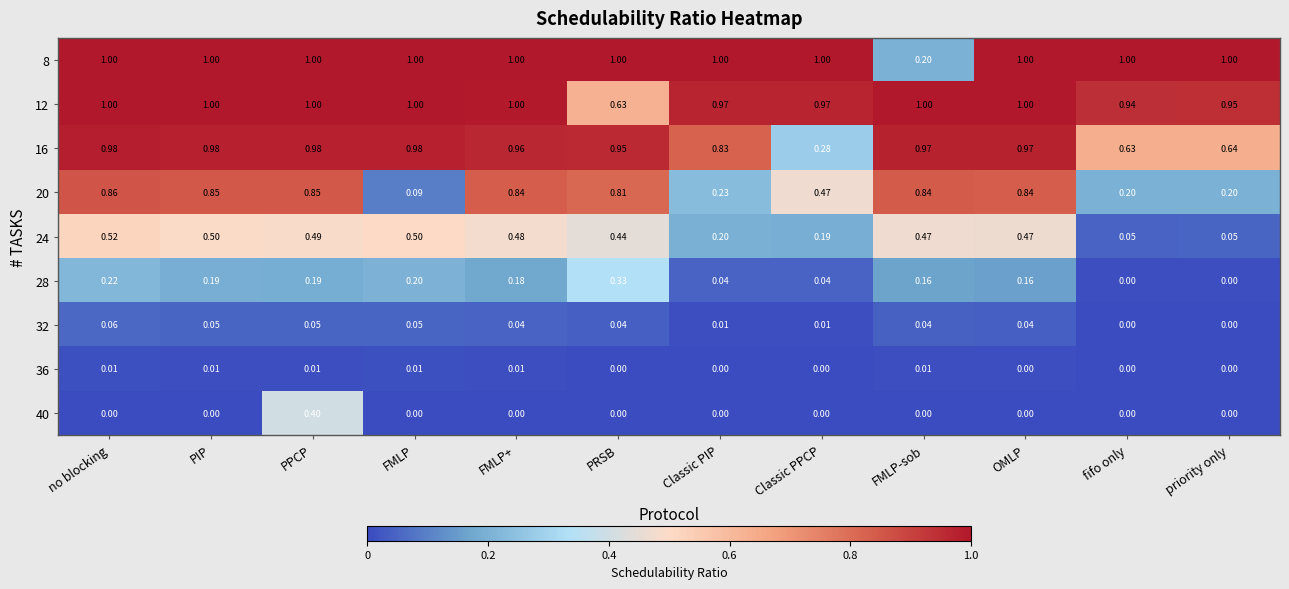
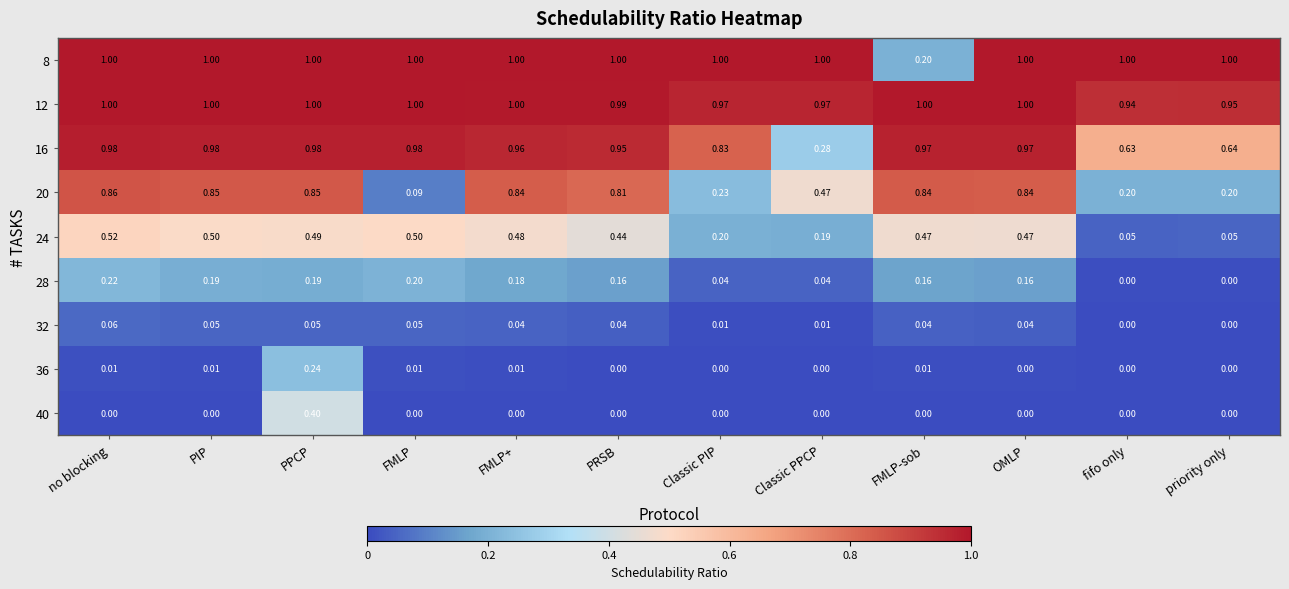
12, PRSB: 0.63 -> 0.99
28, PRSB: 0.33 -> 0.16
36, PPCP: 0.01 -> 0.24
